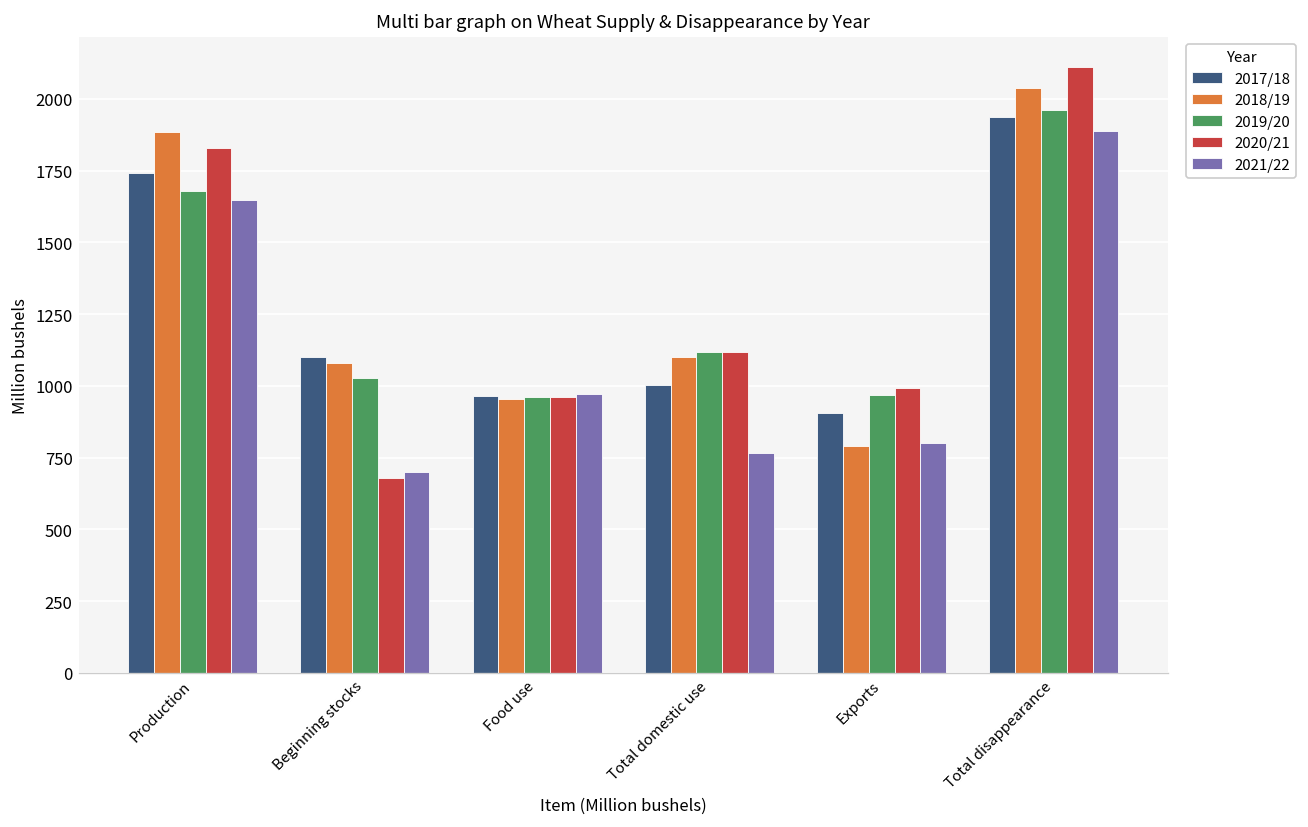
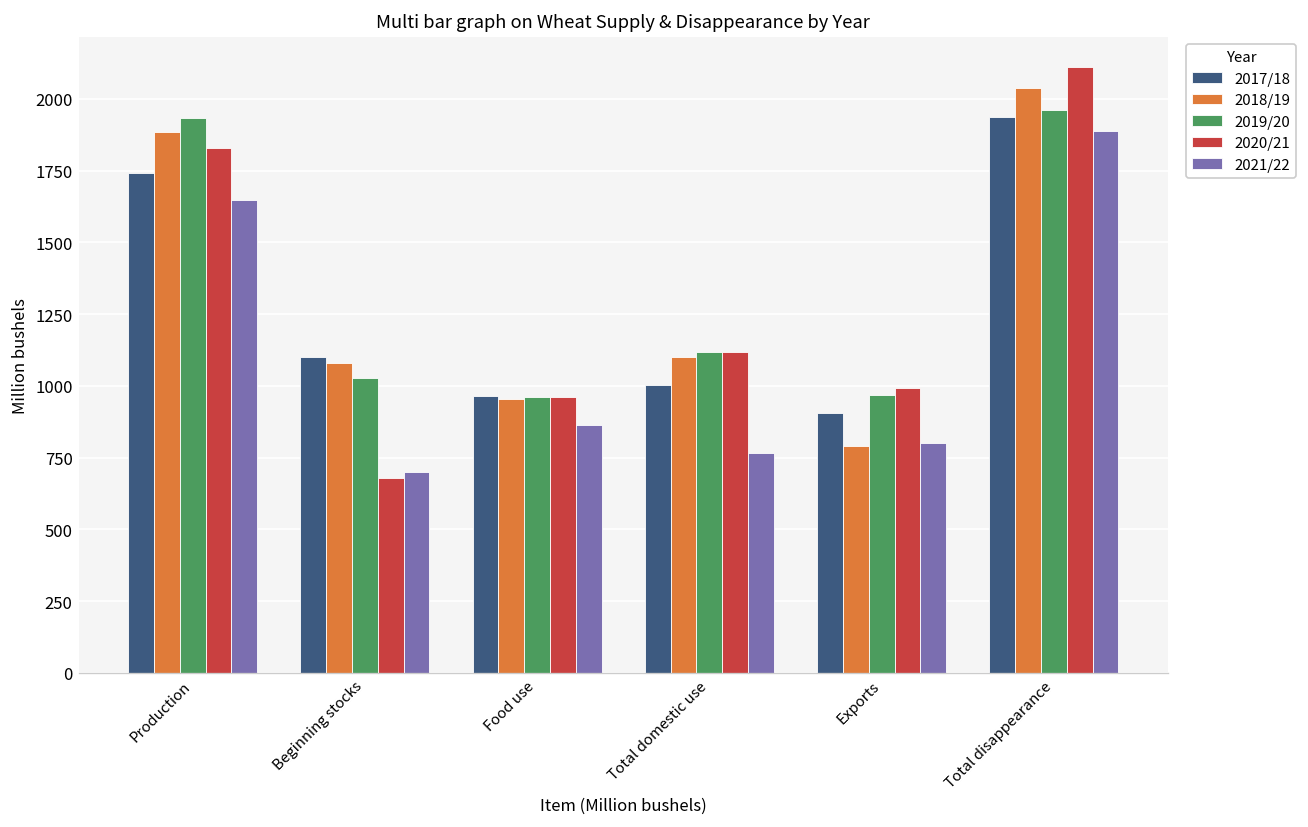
2019/20, Production: 1680 -> 1930
2021/22, Food use: 970 -> 860
